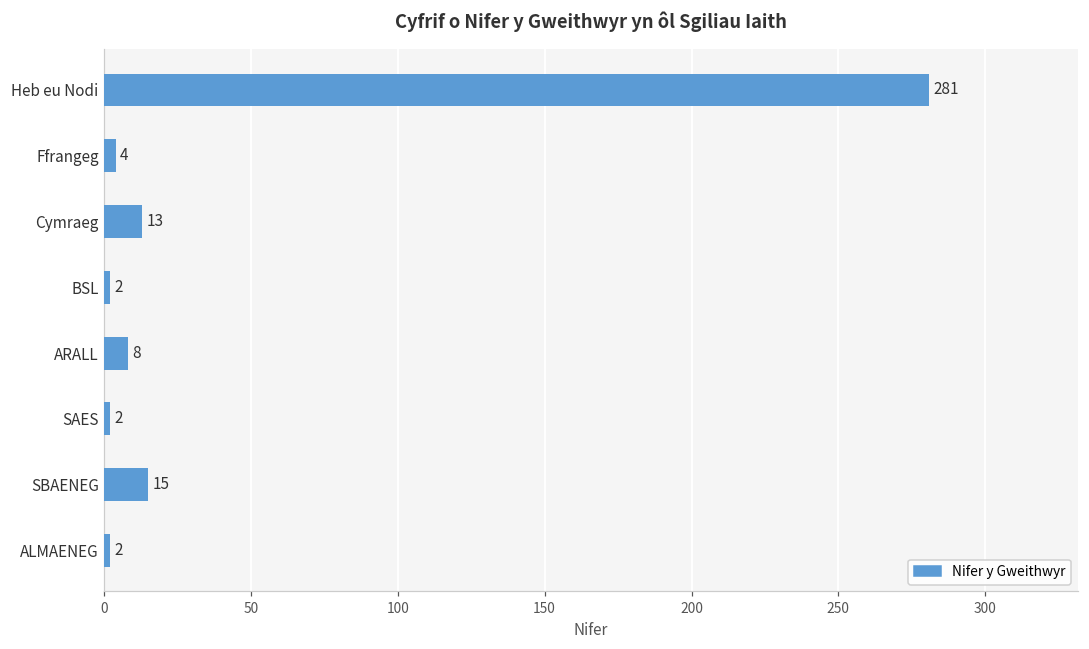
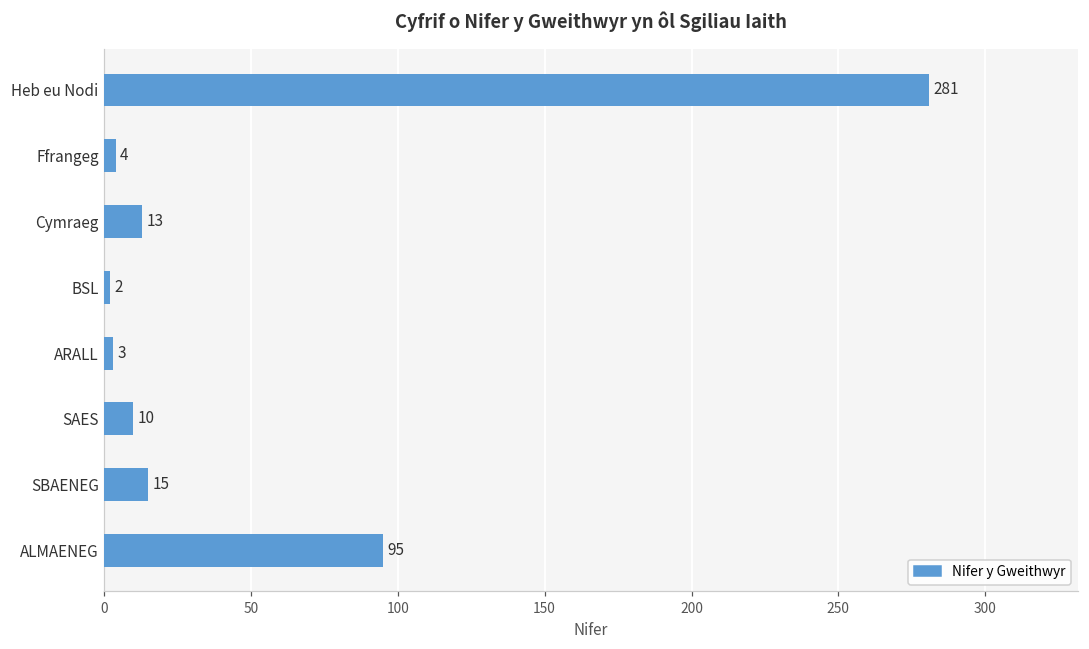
ARALL: 8 -> 3
SAES: 2 -> 10
ALMAENEG: 2 -> 95
